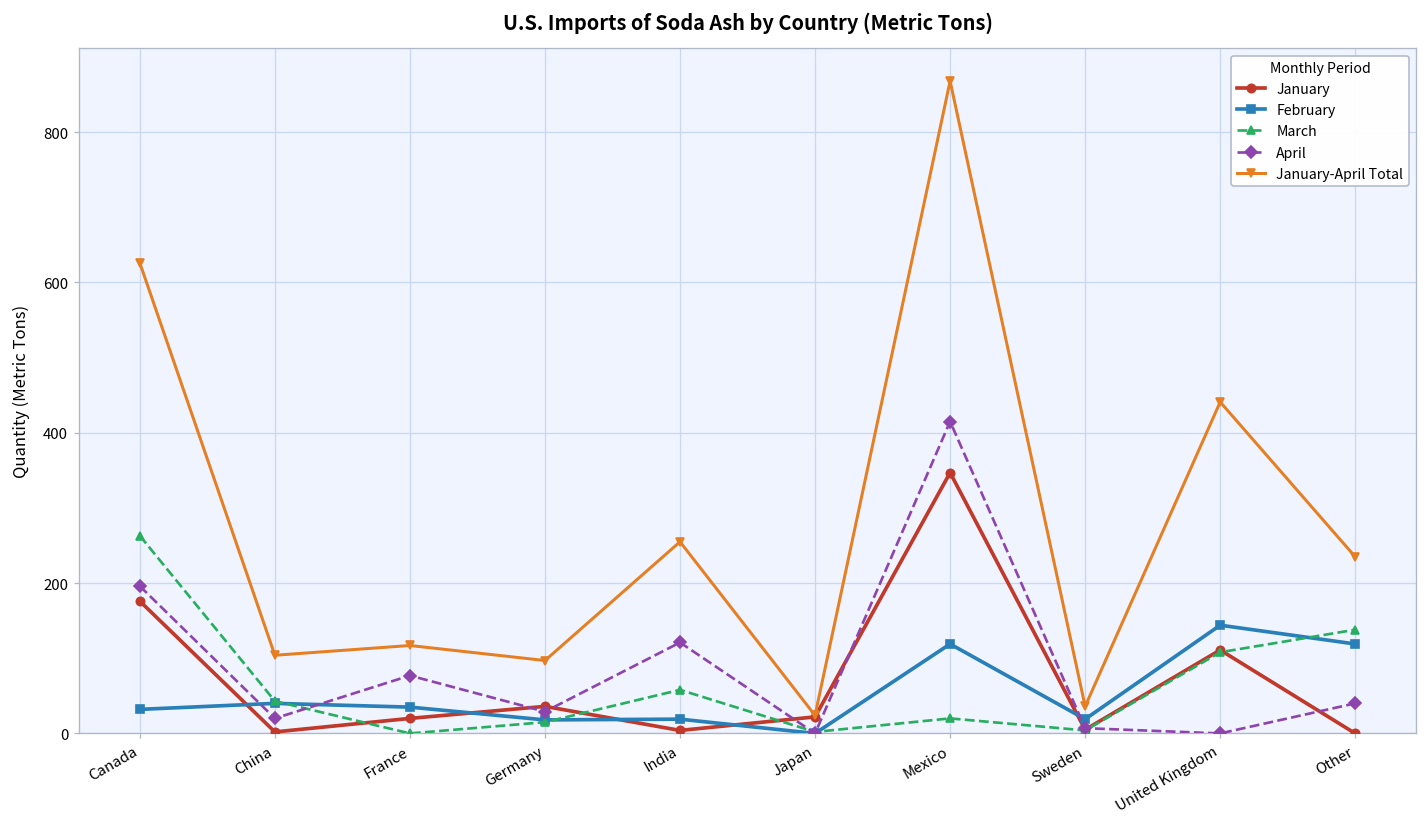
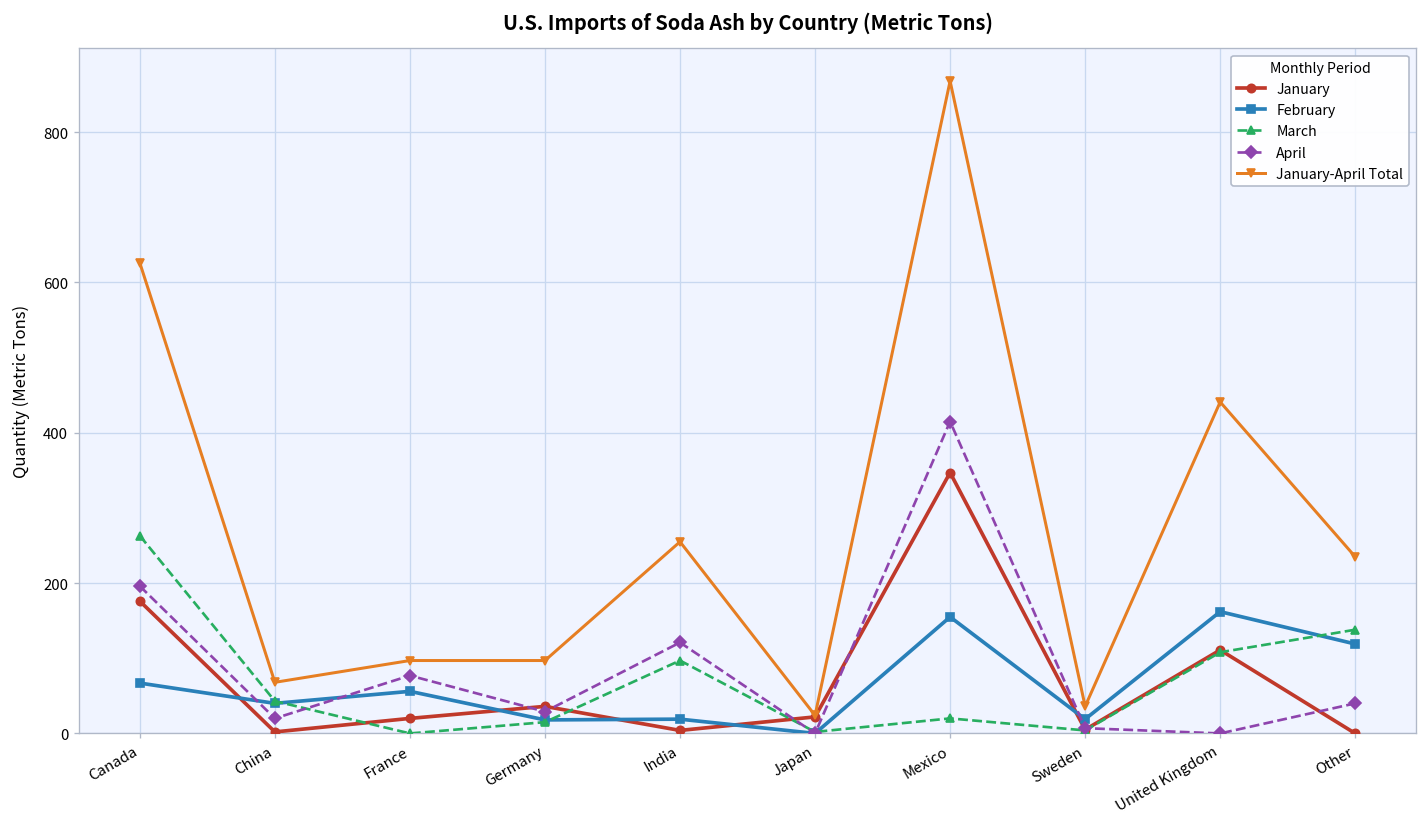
February, Canada: 30 -> 70
January-April Total, China: 100 -> 70
February, France: 40 -> 60
January-April Total, France: 120 -> 100
March, India: 60 -> 100
February, Mexico: 120 -> 160
February, United Kingdom: 140 -> 160
